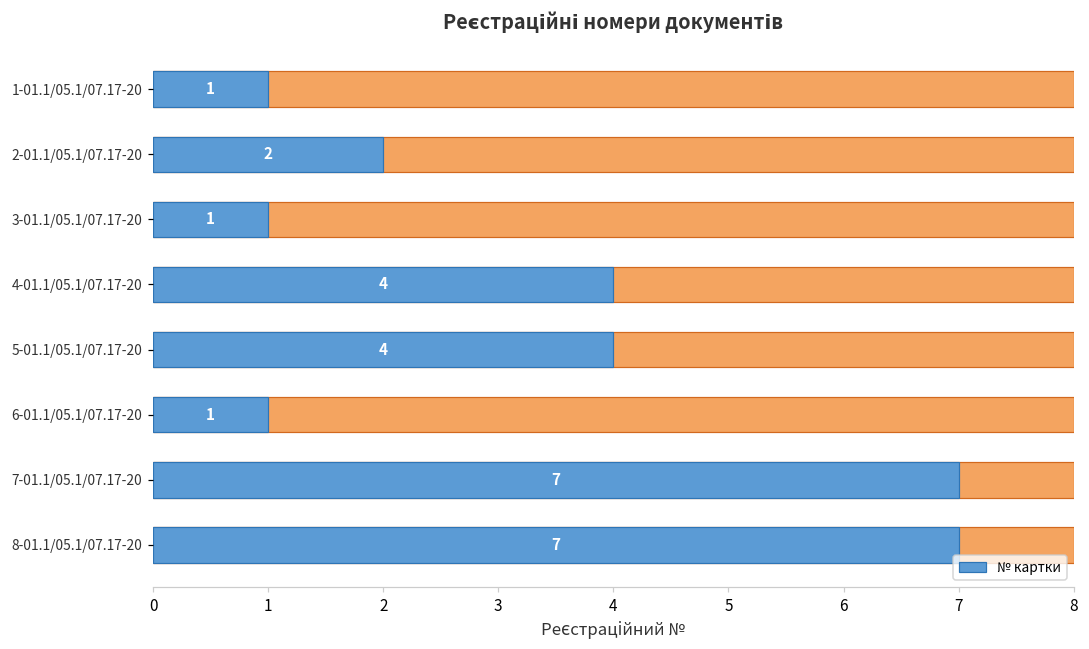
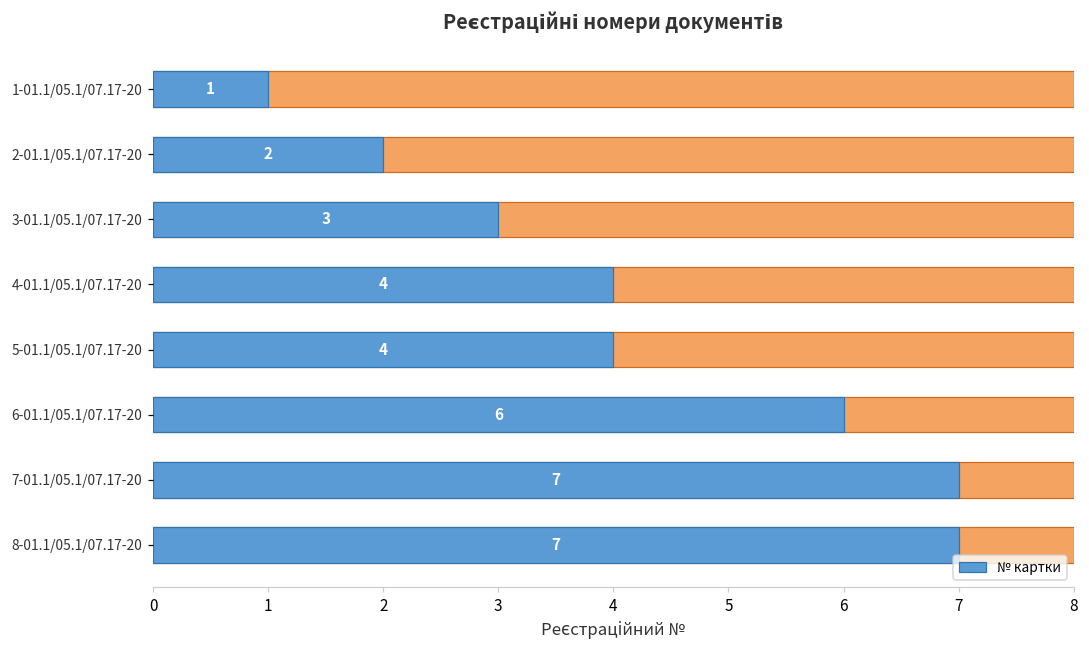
№ картки, 3-01.1/05.1/07.17-20: 1 -> 3
№ картки, 6-01.1/05.1/07.17-20: 1 -> 6
